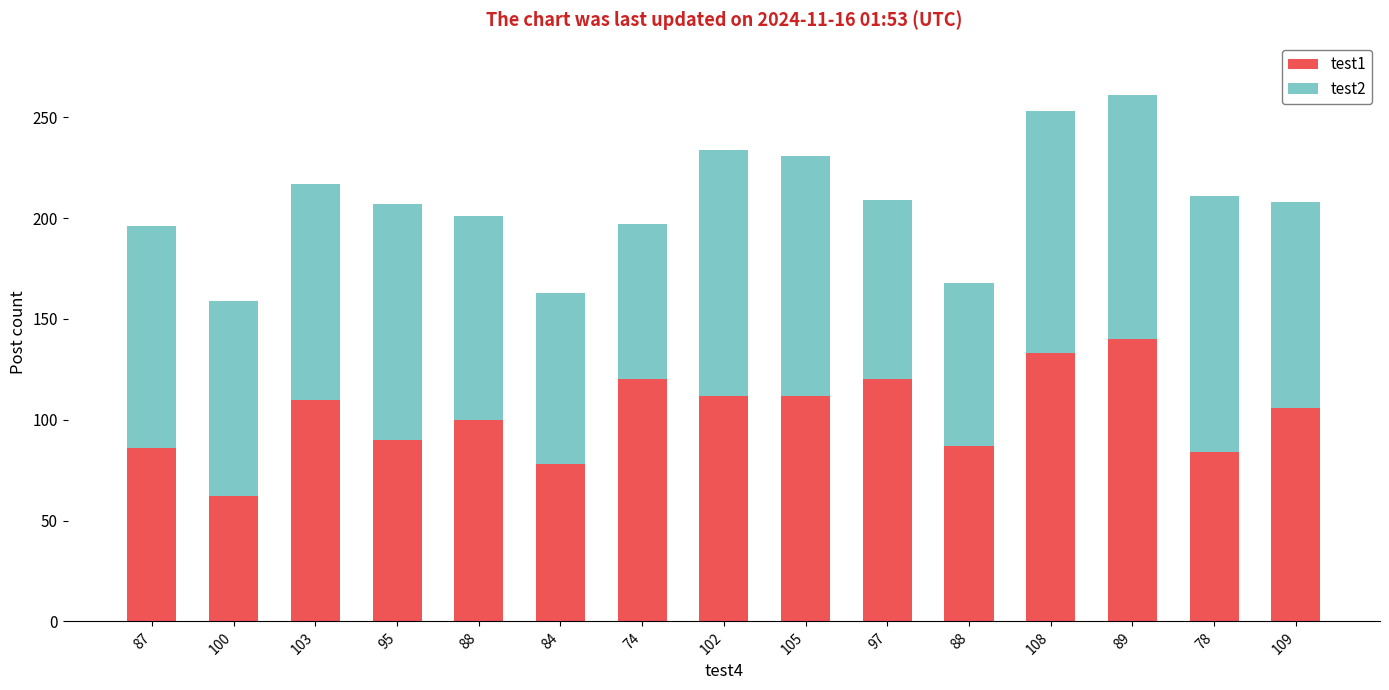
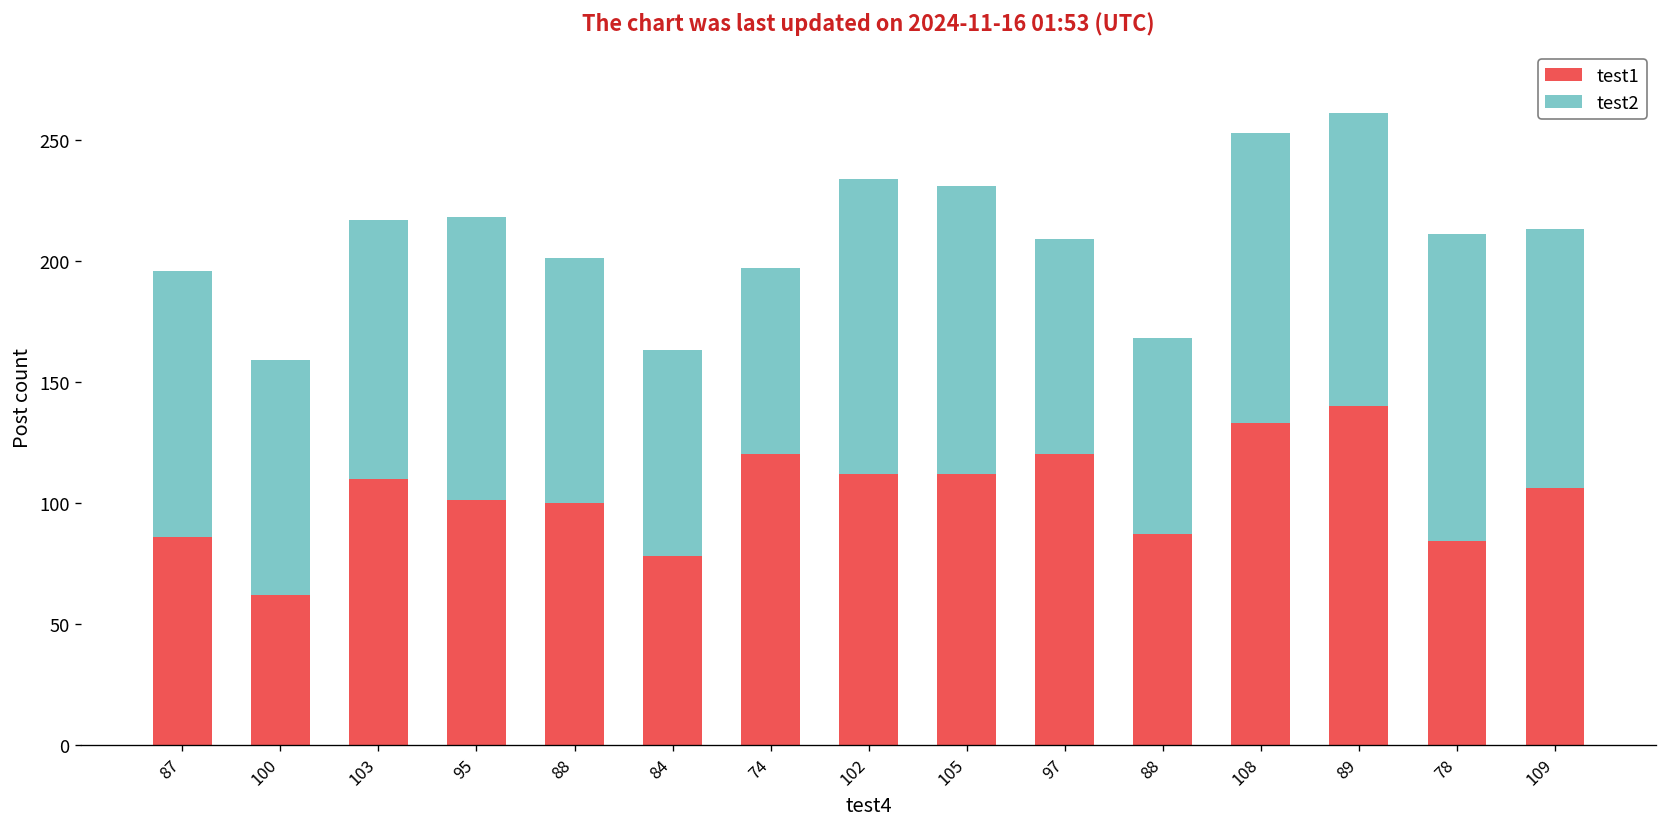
test1, 95: 90 -> 101
test2, 109: 102 -> 107
